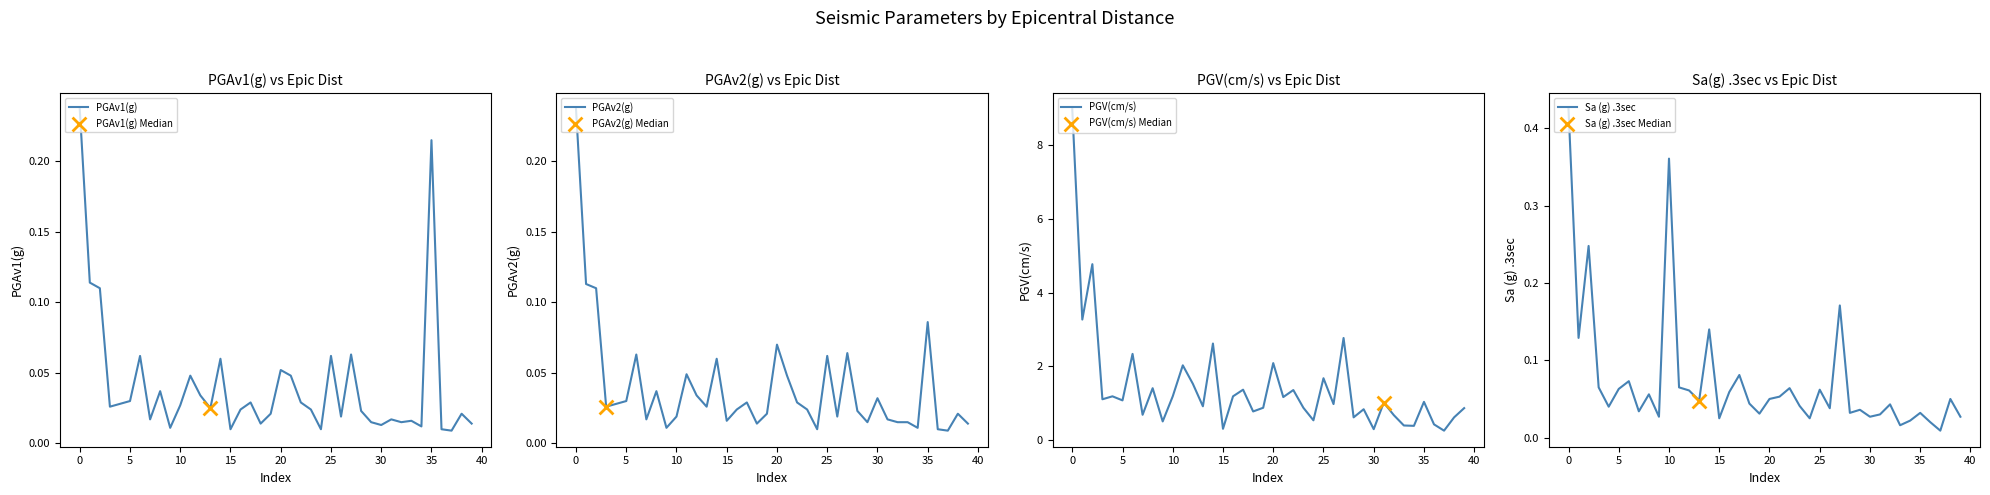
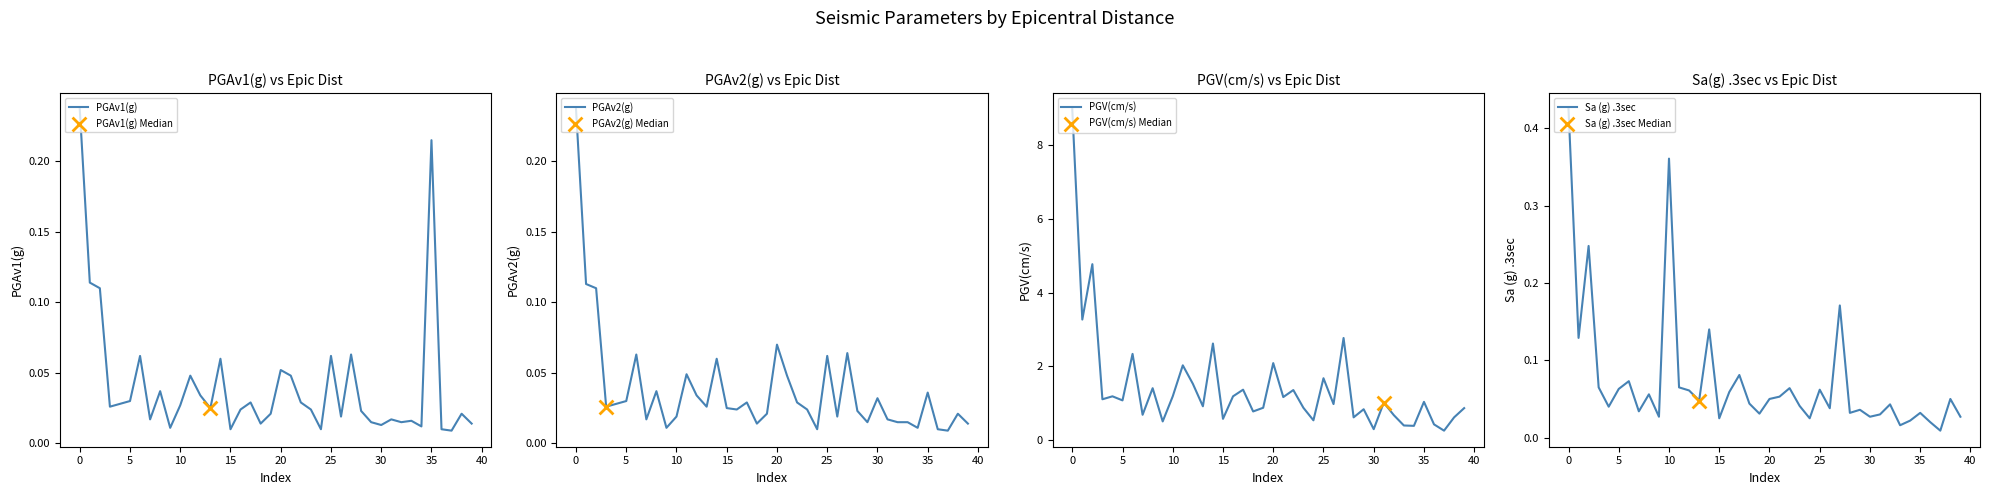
PGAv2(g) vs Epic Dist, PGAv2(g), 15: 0.016 -> 0.025
PGAv2(g) vs Epic Dist, PGAv2(g), 35: 0.086 -> 0.036
PGV(cm/s) vs Epic Dist, PGV(cm/s), 15: 0.3 -> 0.6
